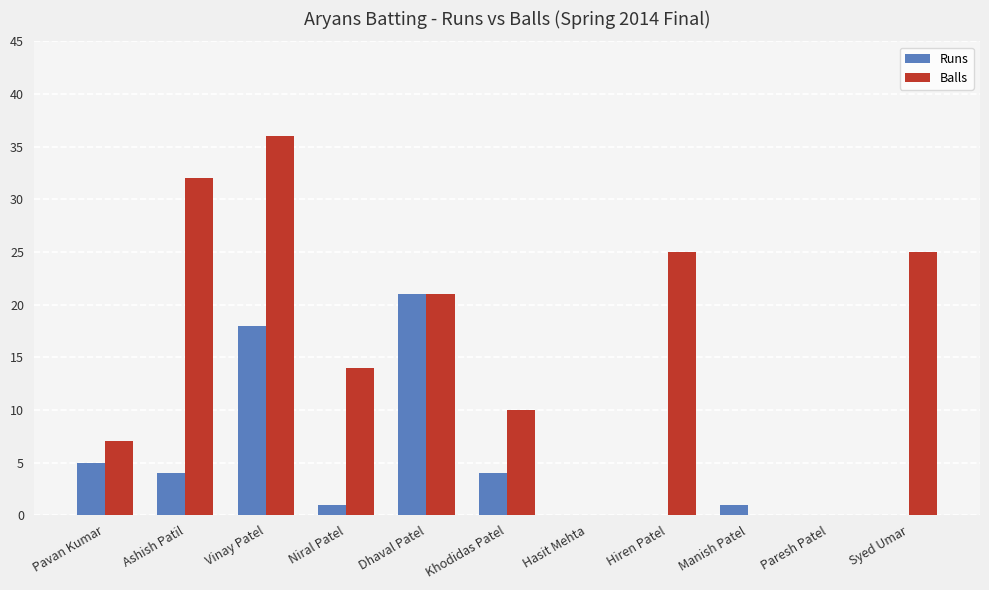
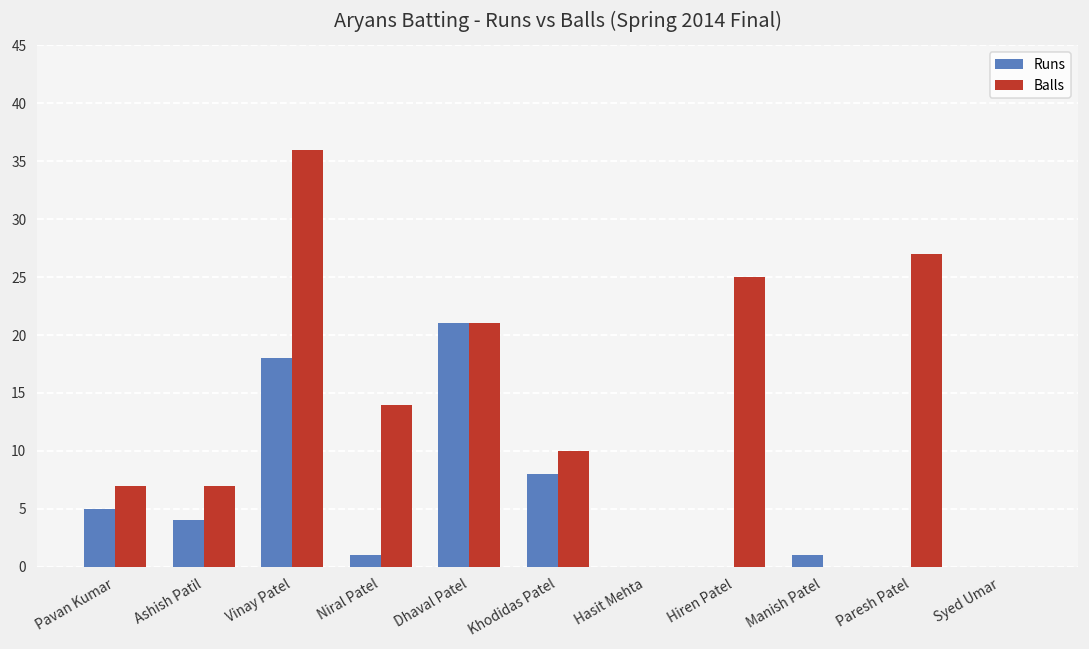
Balls, Ashish Patil: 32 -> 7
Runs, Khodidas Patel: 4 -> 8
Balls, Paresh Patel: 0 -> 27
Balls, Syed Umar: 25 -> 0
